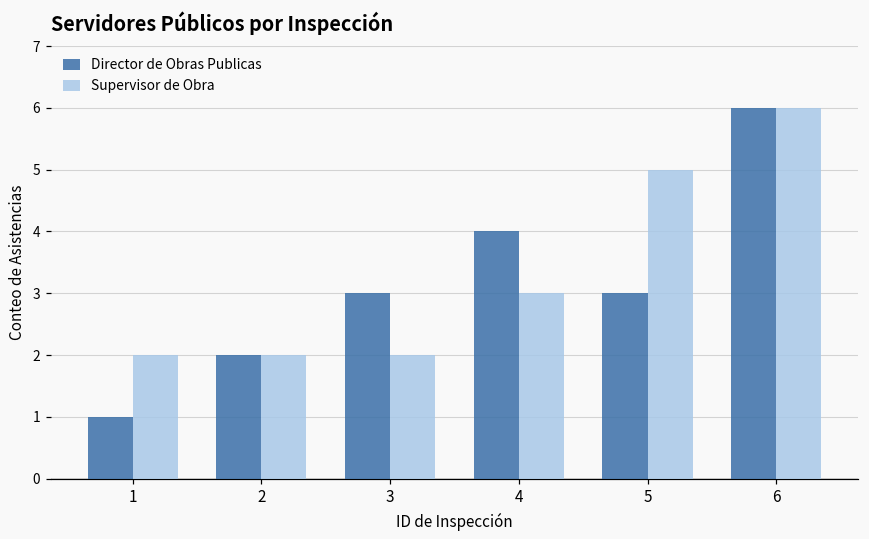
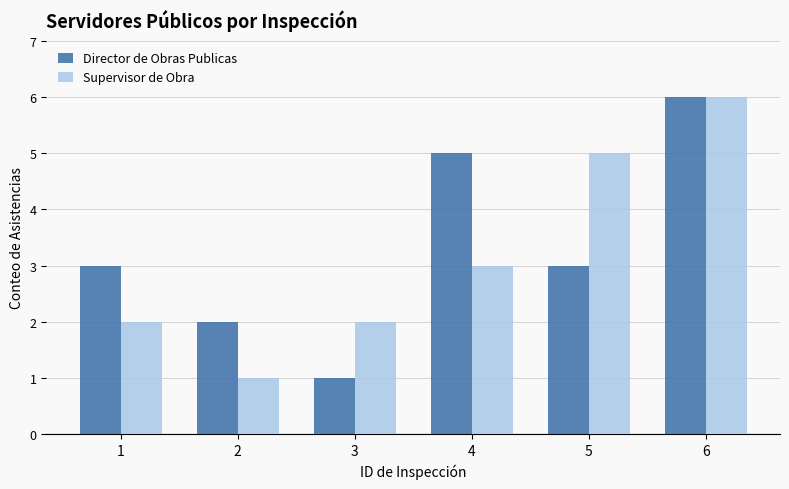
Director de Obras Publicas, 1: 1 -> 3
Supervisor de Obra, 2: 2 -> 1
Director de Obras Publicas, 3: 3 -> 1
Director de Obras Publicas, 4: 4 -> 5
